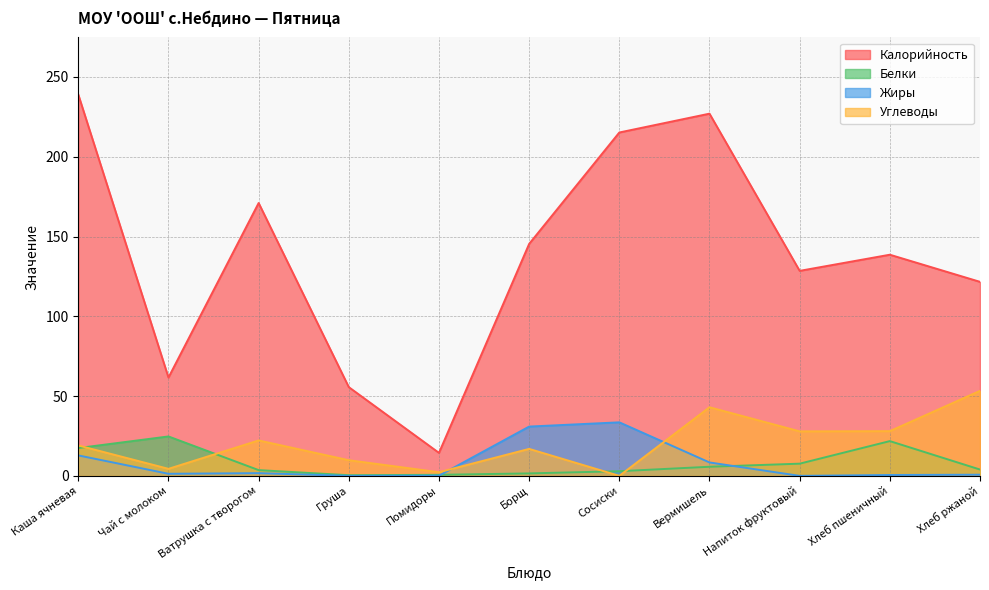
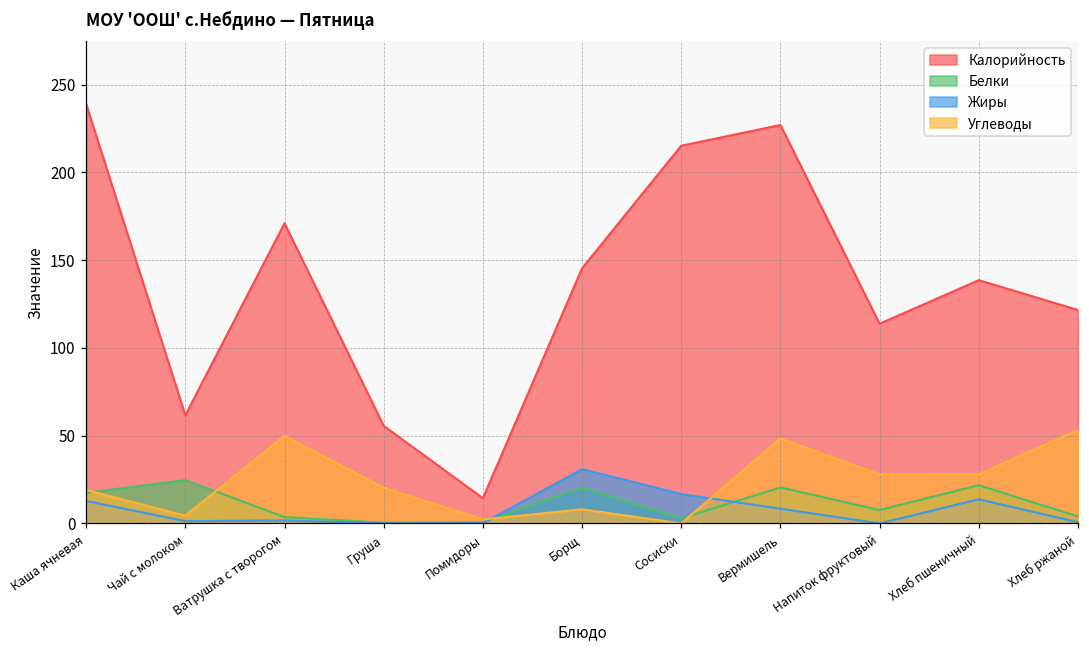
Углеводы, Ватрушка с творогом: 22 -> 50
Углеводы, Груша: 10 -> 20
Белки, Борщ: 2 -> 21
Углеводы, Борщ: 17 -> 8
Жиры, Сосиски: 34 -> 17
Белки, Вермишель: 6 -> 21
Углеводы, Вермишель: 43 -> 48
Калорийность, Напиток фруктовый: 128 -> 114
Жиры, Хлеб пшеничный: 1 -> 14
